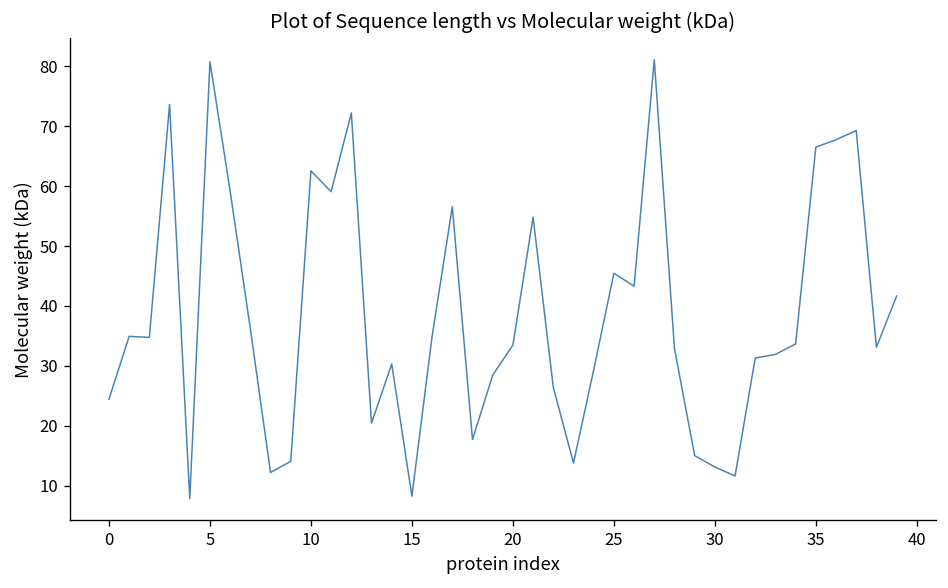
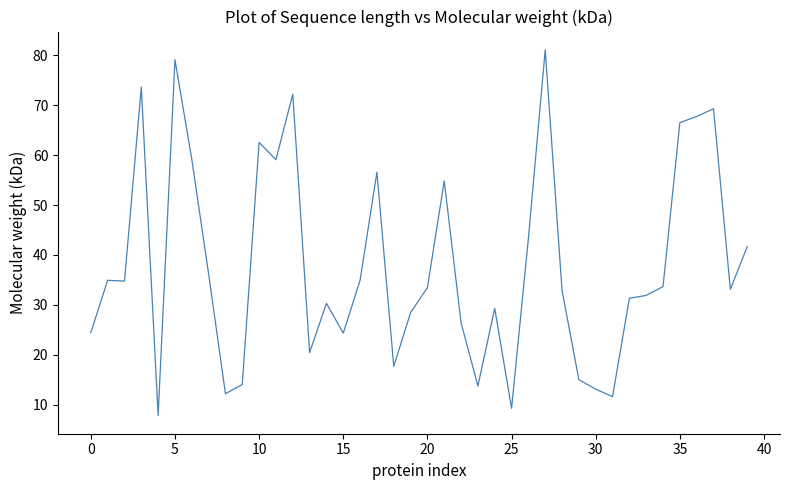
5: 81 -> 79
15: 8 -> 24
25: 45 -> 9
